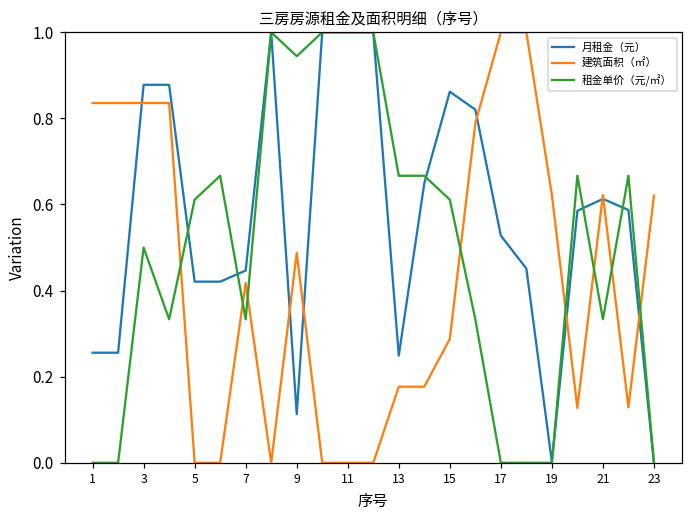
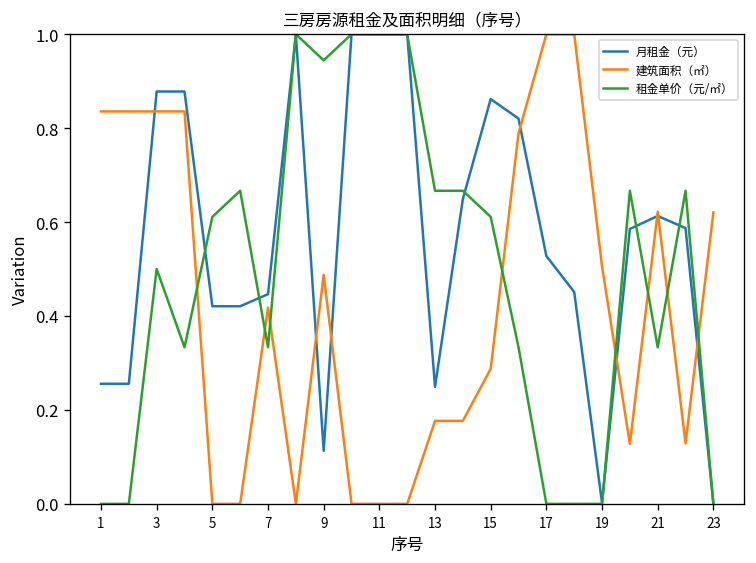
建筑面积（㎡）, 19: 0.62 -> 0.51
